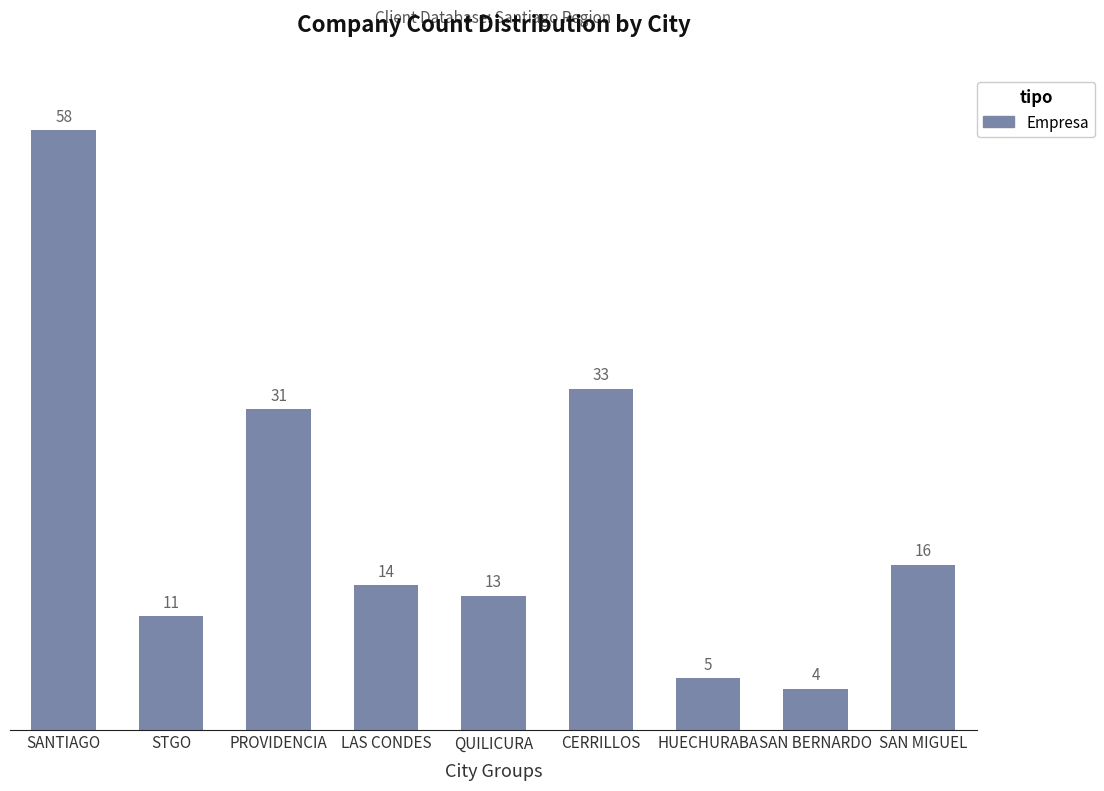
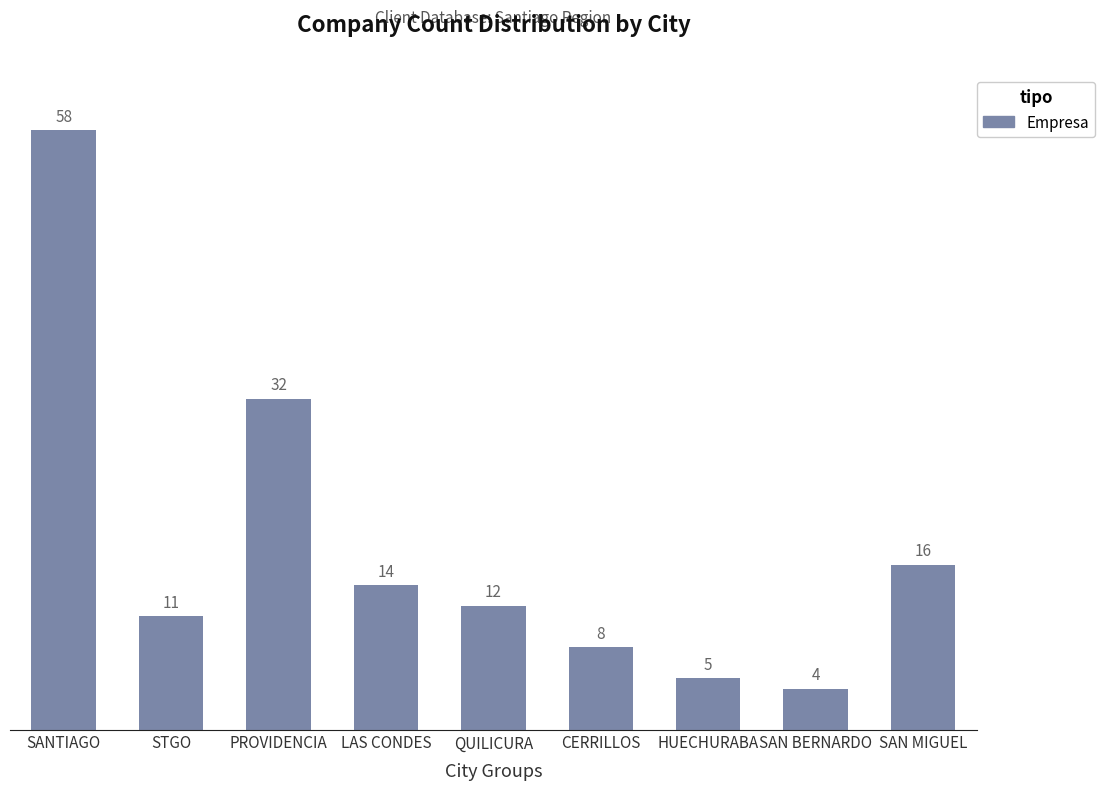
PROVIDENCIA: 31 -> 32
QUILICURA: 13 -> 12
CERRILLOS: 33 -> 8
